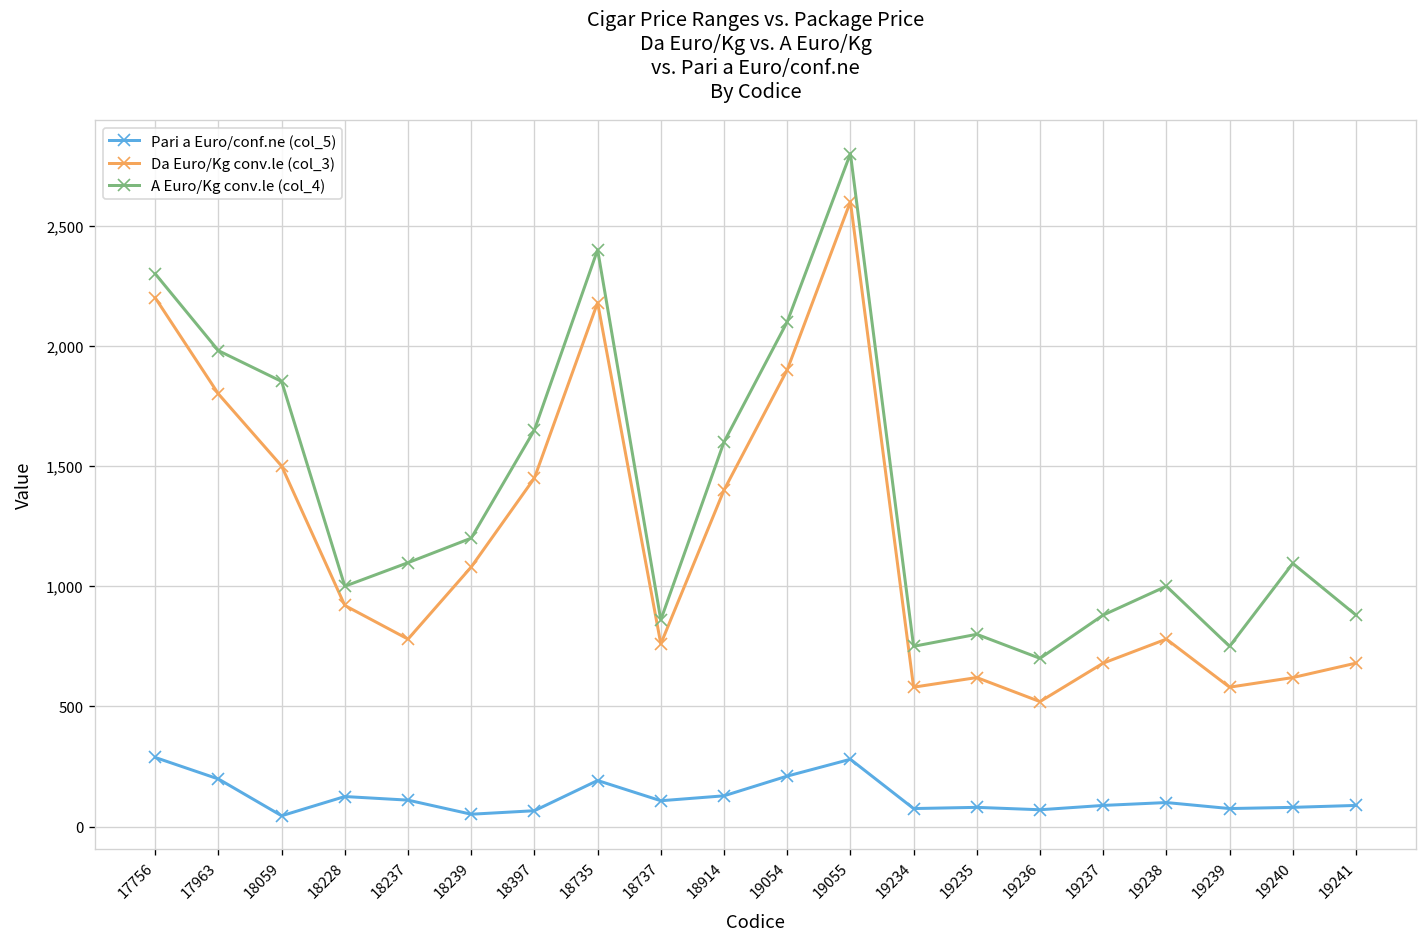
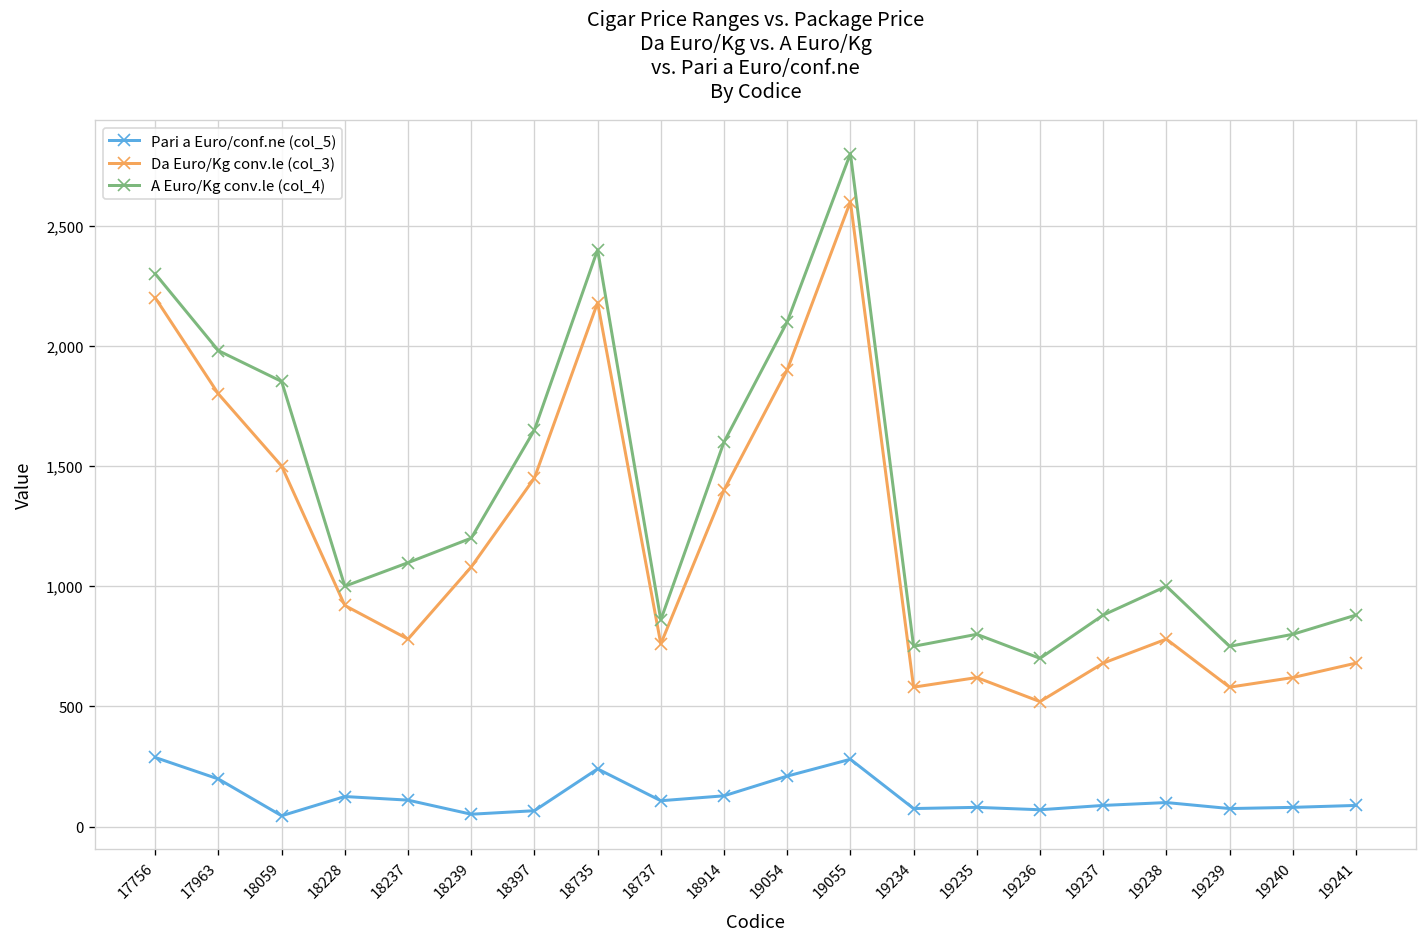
Pari a Euro/conf.ne (col_5), 18735: 190 -> 240
A Euro/Kg conv.le (col_4), 19240: 1,100 -> 800
